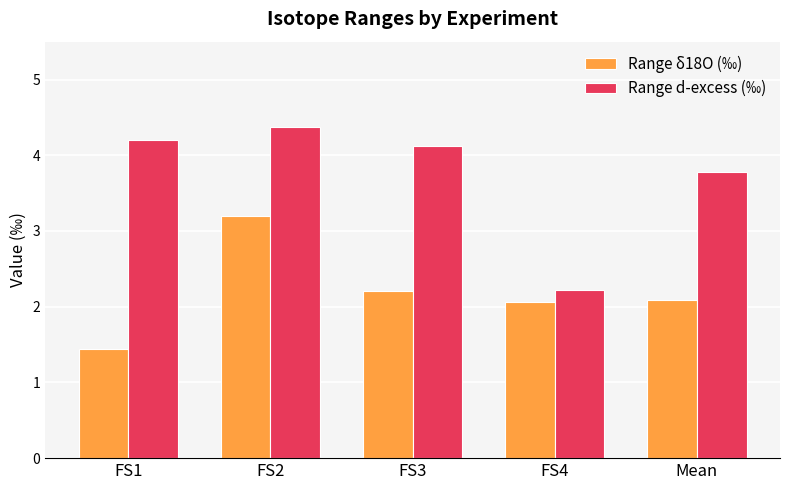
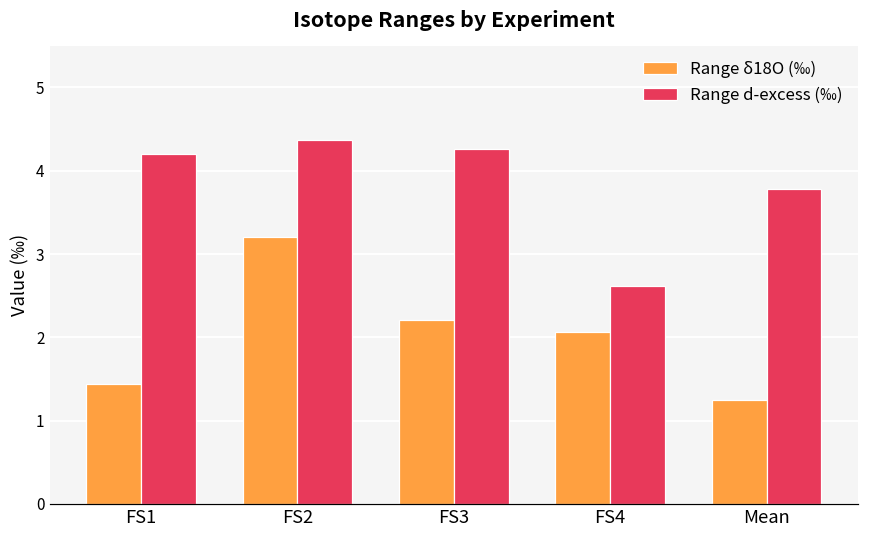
Range d-excess (‰), FS3: 4.1 -> 4.3
Range d-excess (‰), FS4: 2.2 -> 2.6
Range δ18O (‰), Mean: 2.1 -> 1.3
